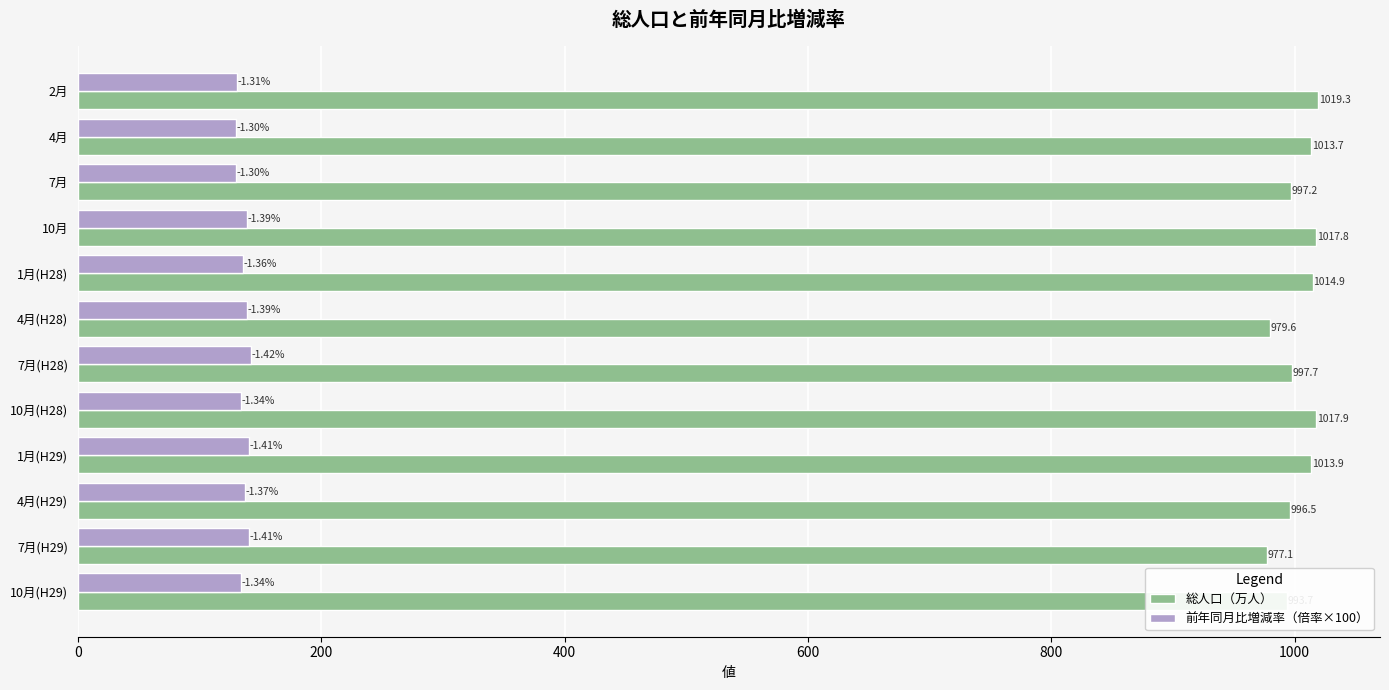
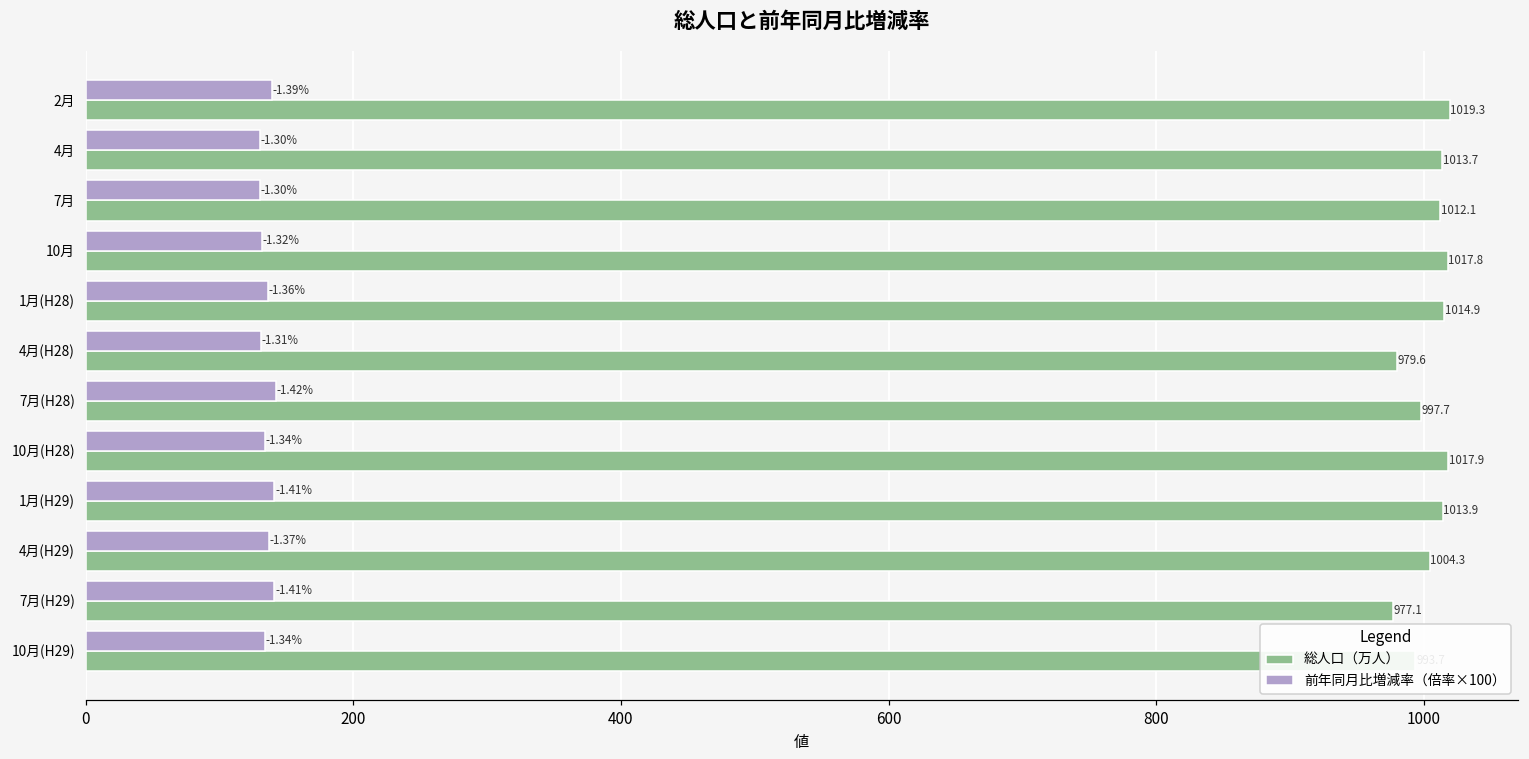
前年同月比増減率（倍率×100）, 2月: -1.31% -> -1.39%
総人口（万人）, 7月: 997.2 -> 1012.1
前年同月比増減率（倍率×100）, 10月: -1.39% -> -1.32%
前年同月比増減率（倍率×100）, 4月(H28): -1.39% -> -1.31%
総人口（万人）, 4月(H29): 996.5 -> 1004.3
